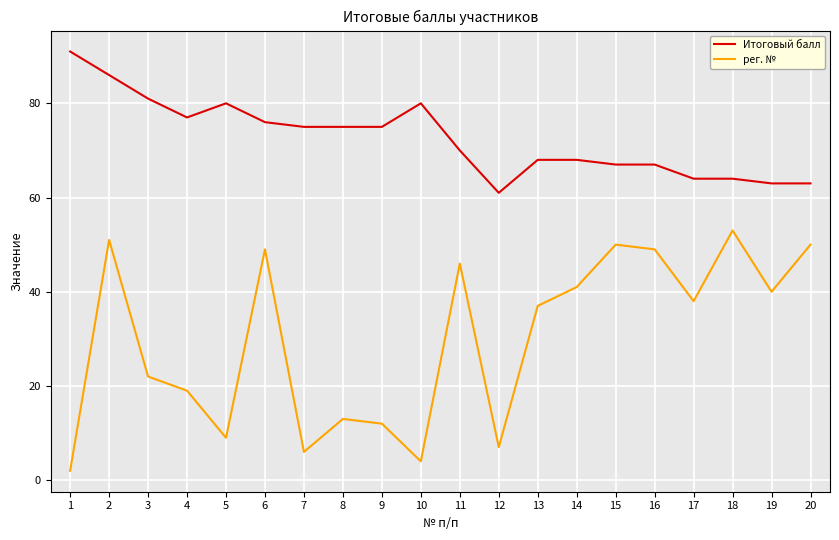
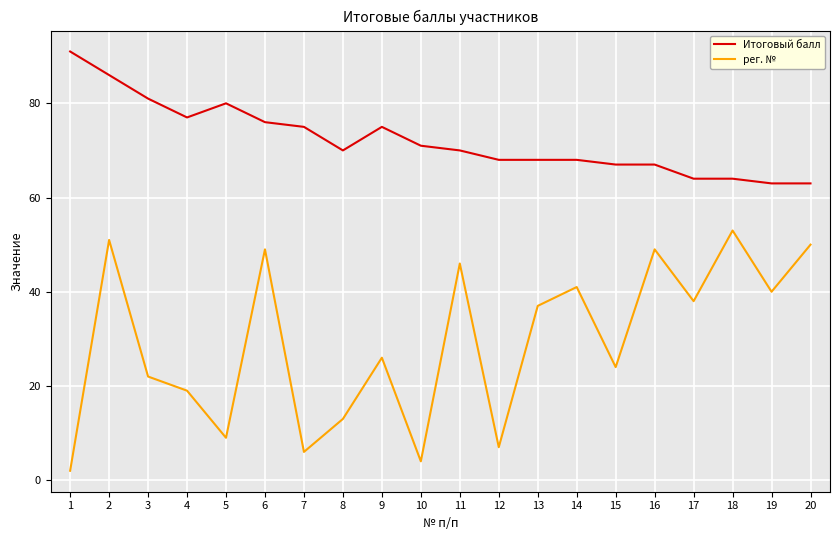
Итоговый балл, 8: 75 -> 70
рег. №, 9: 12 -> 26
Итоговый балл, 10: 80 -> 71
Итоговый балл, 12: 61 -> 68
рег. №, 15: 50 -> 24
